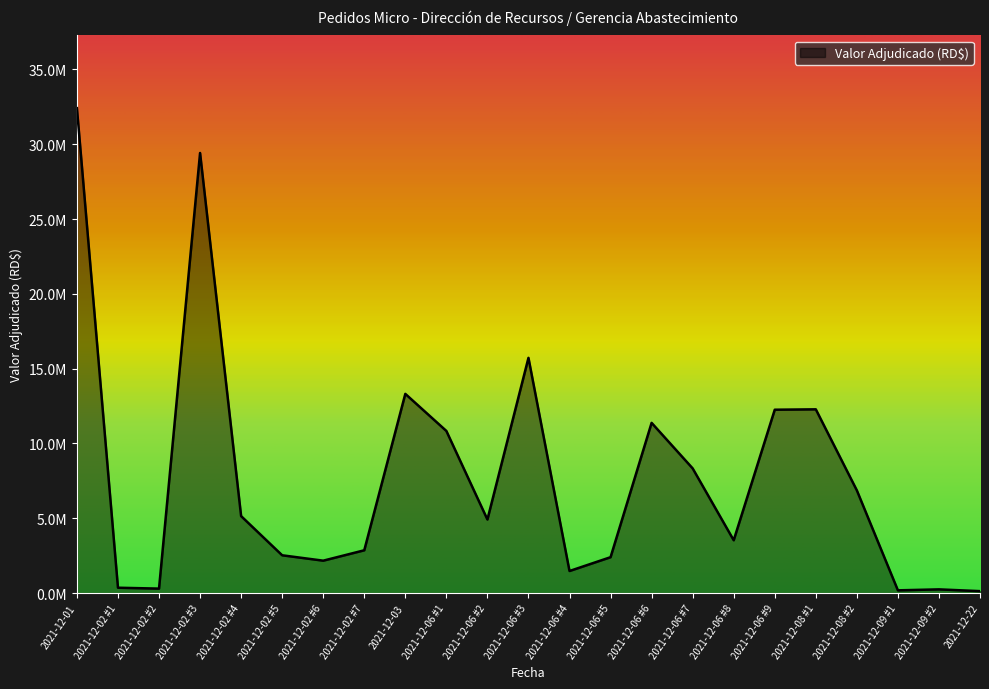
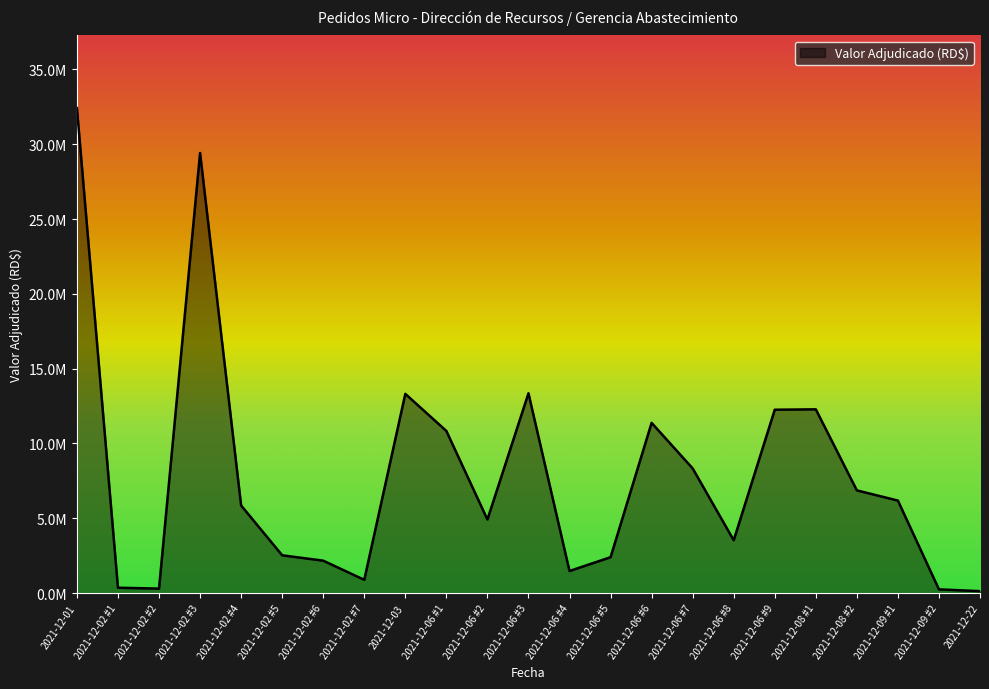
2021-12-02 #4: 5100000 -> 5900000
2021-12-02 #7: 2900000 -> 900000
2021-12-06 #3: 15700000 -> 13400000
2021-12-09 #1: 200000 -> 6200000
